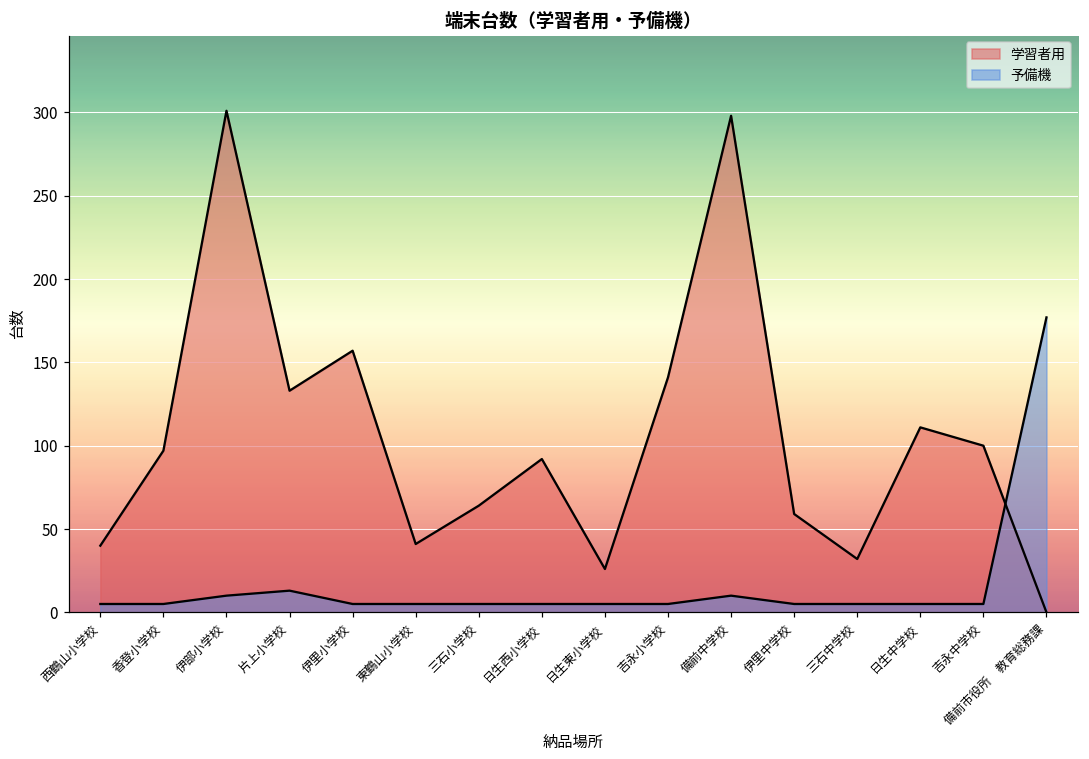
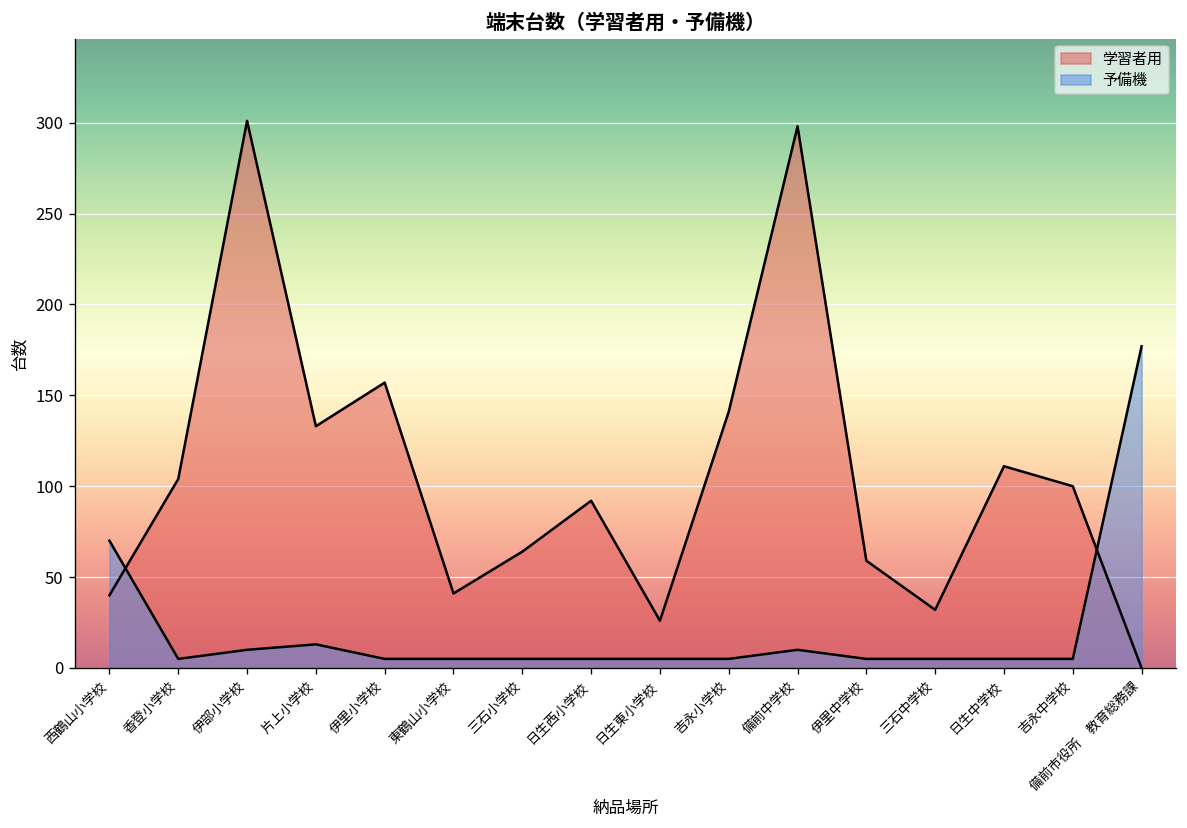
予備機, 西鶴山小学校: 5 -> 70
学習者用, 香登小学校: 97 -> 104
